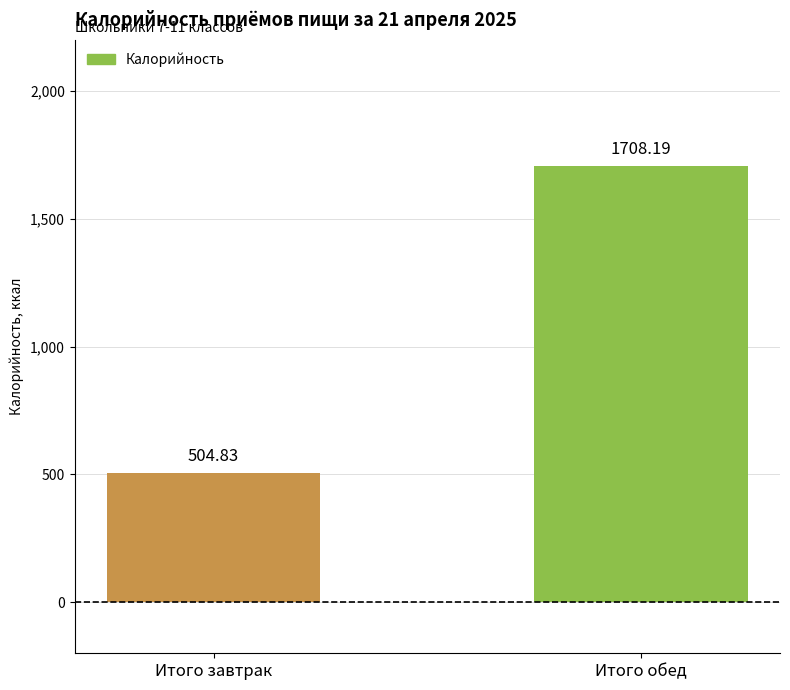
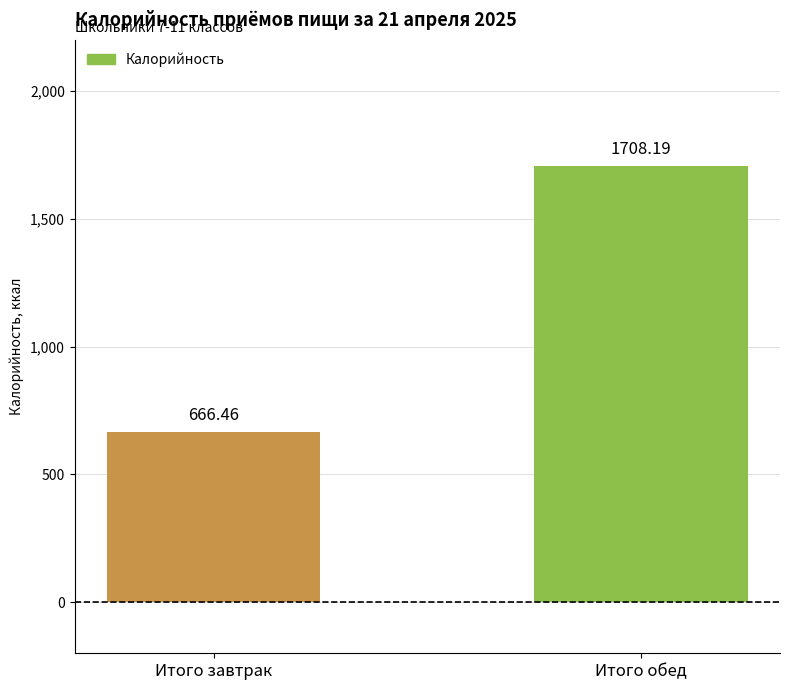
Итого завтрак: 504.83 -> 666.46
